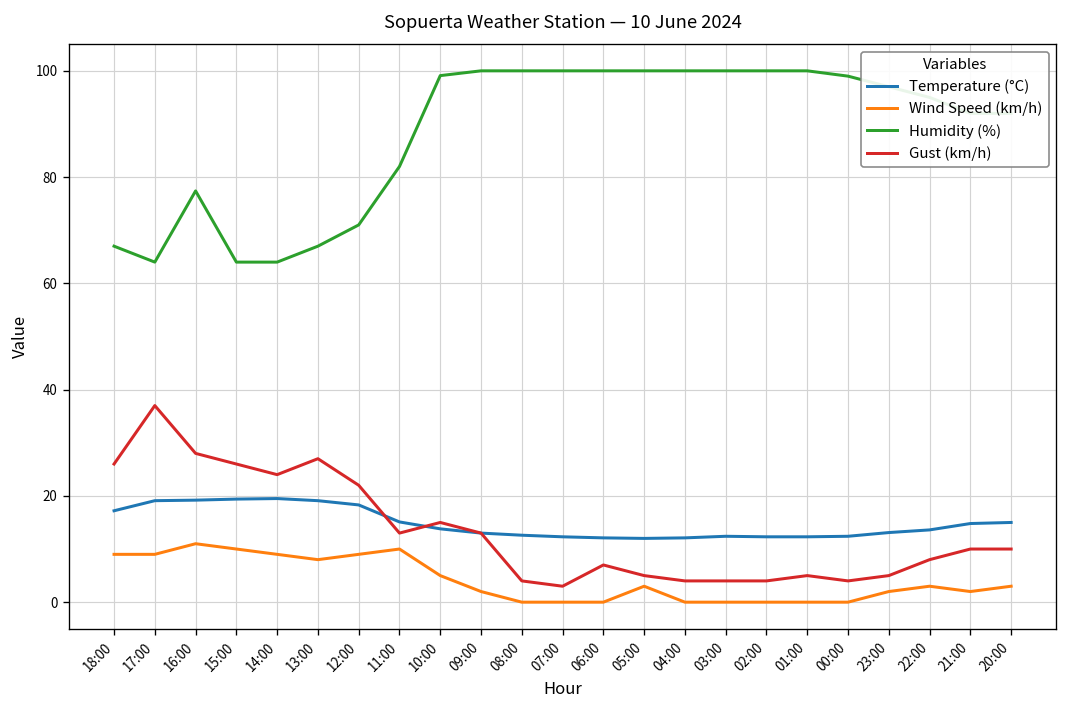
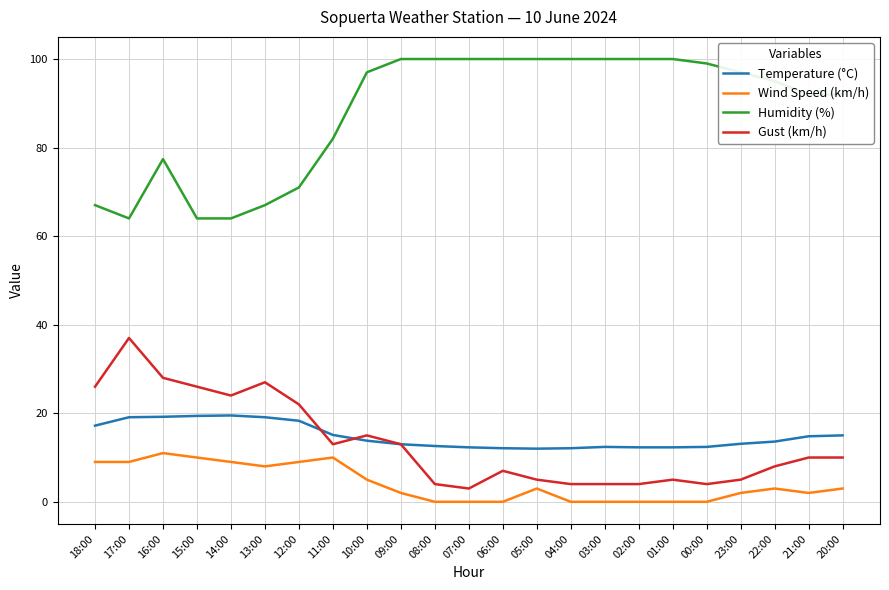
Humidity (%), 10:00: 99 -> 97
